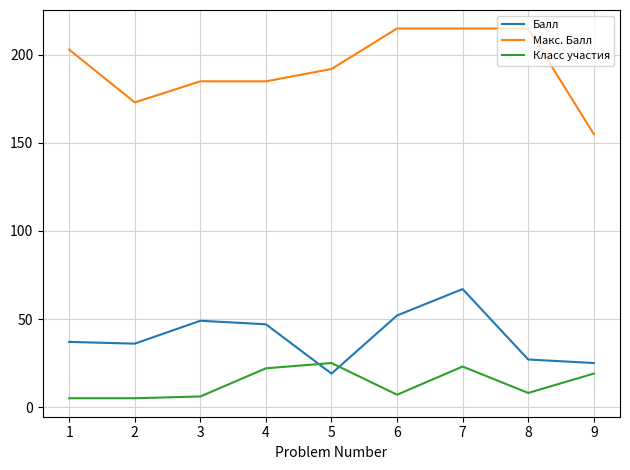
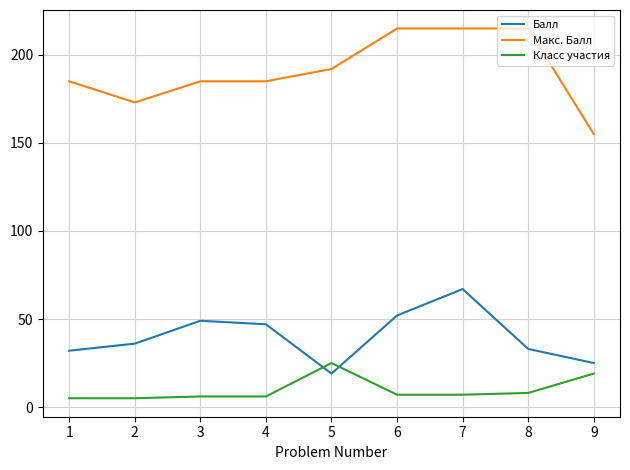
Балл, 1: 37 -> 32
Макс. Балл, 1: 203 -> 185
Класс участия, 4: 22 -> 6
Класс участия, 7: 23 -> 7
Балл, 8: 27 -> 33
